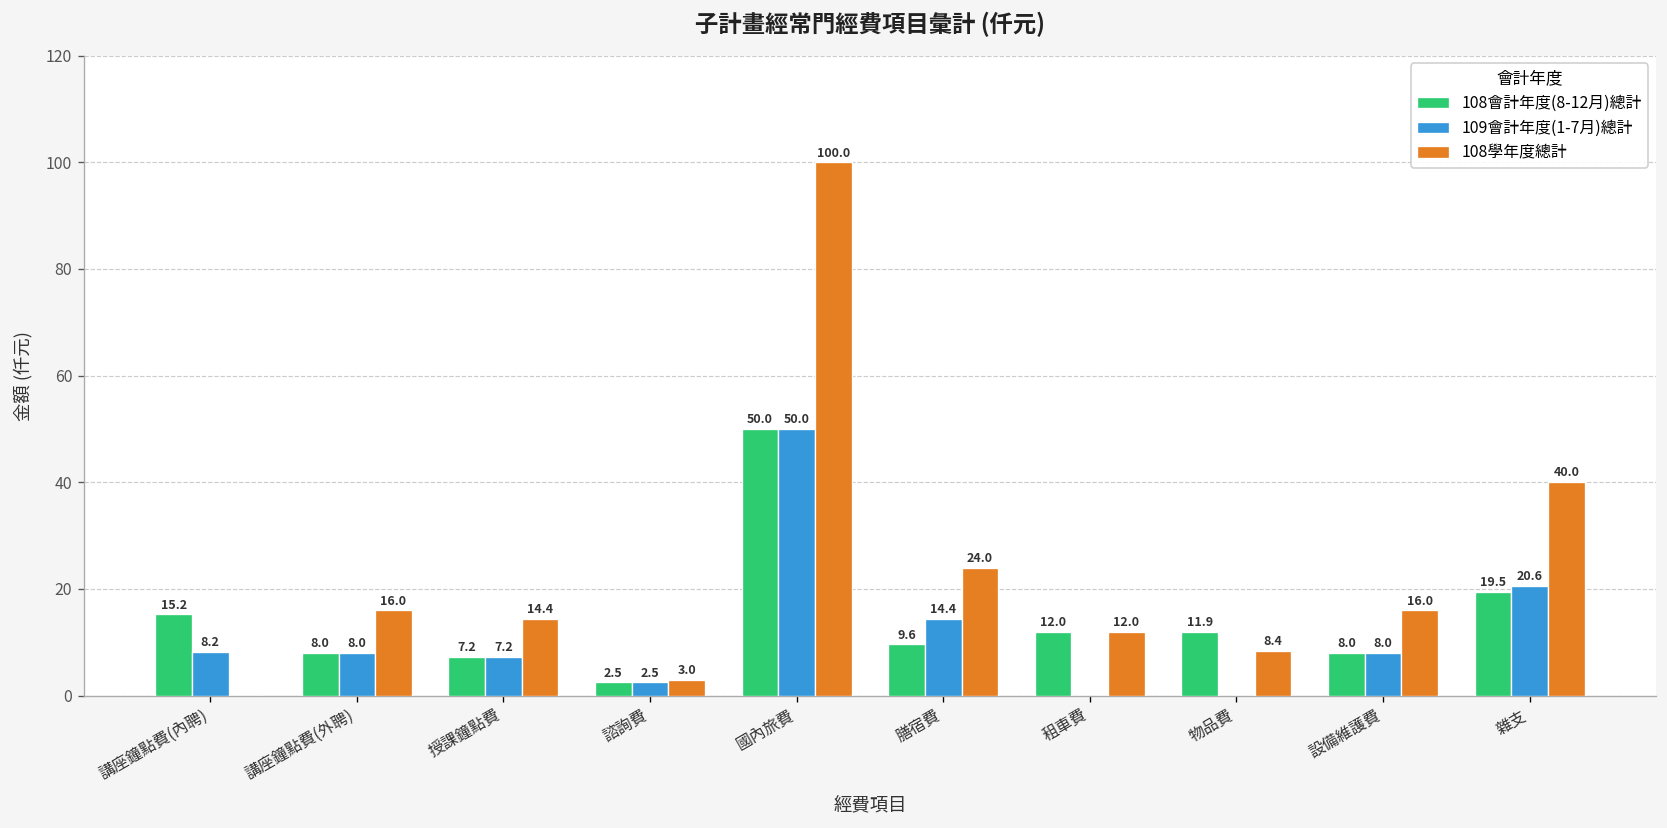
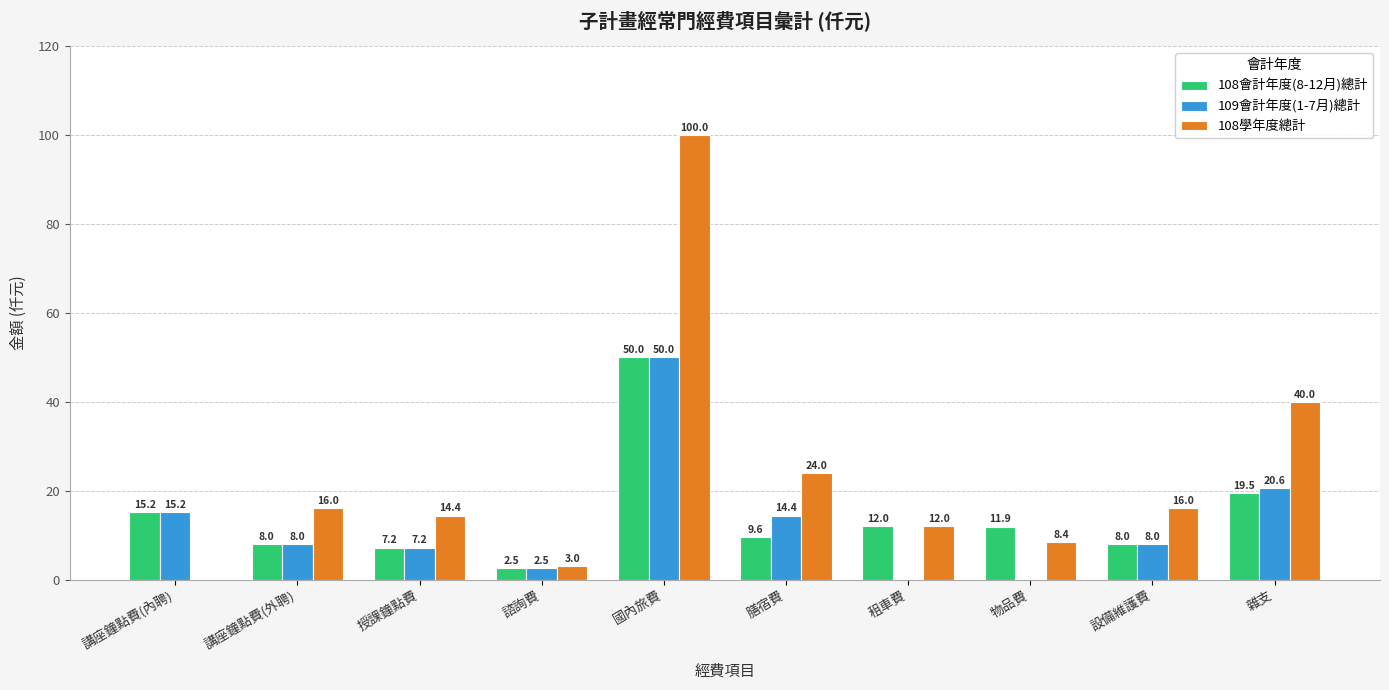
109會計年度(1-7月)總計, 講座鐘點費(內聘): 8.2 -> 15.2
